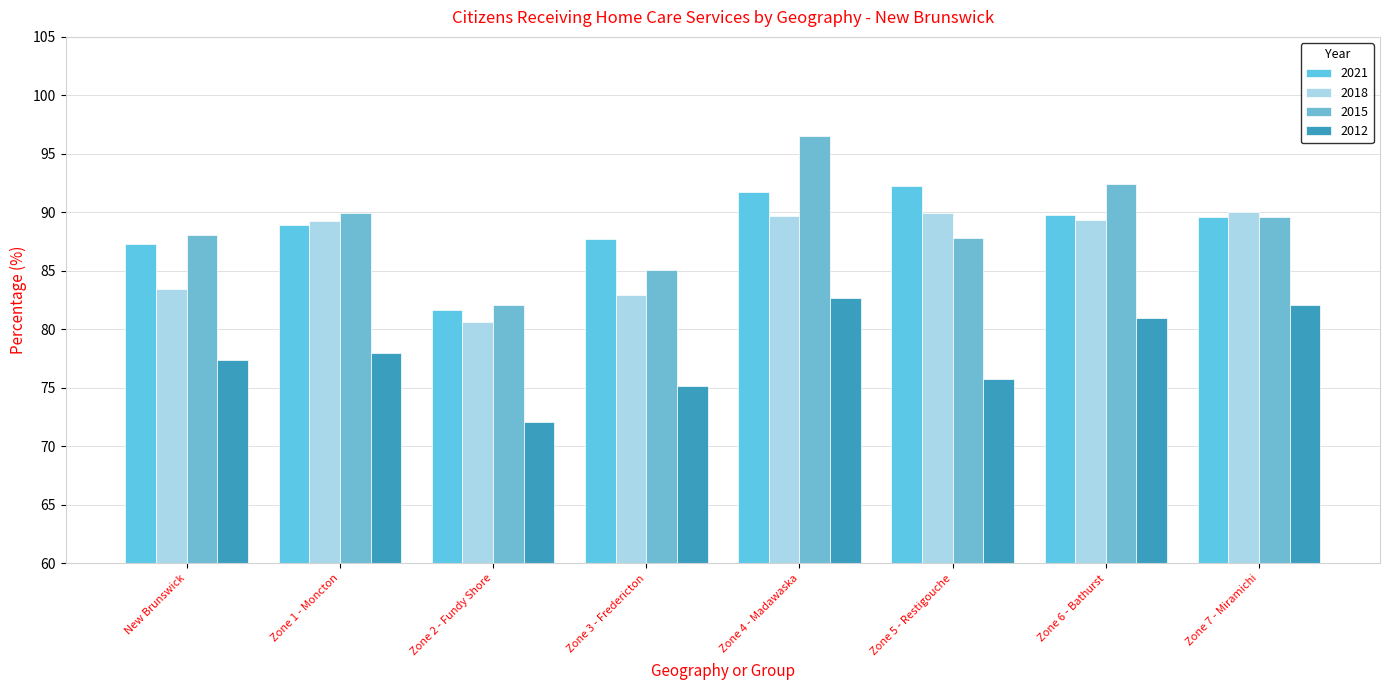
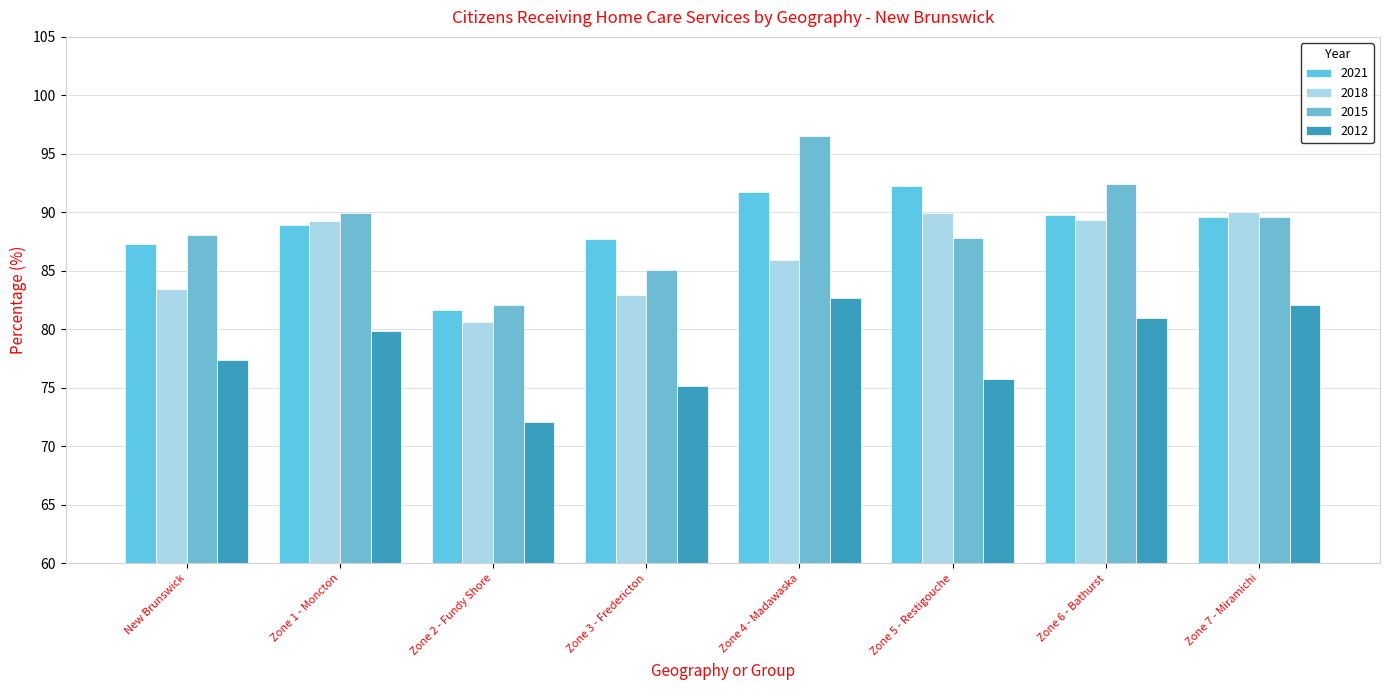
2012, Zone 1 - Moncton: 78.0 -> 79.9
2018, Zone 4 - Madawaska: 89.7 -> 85.9
